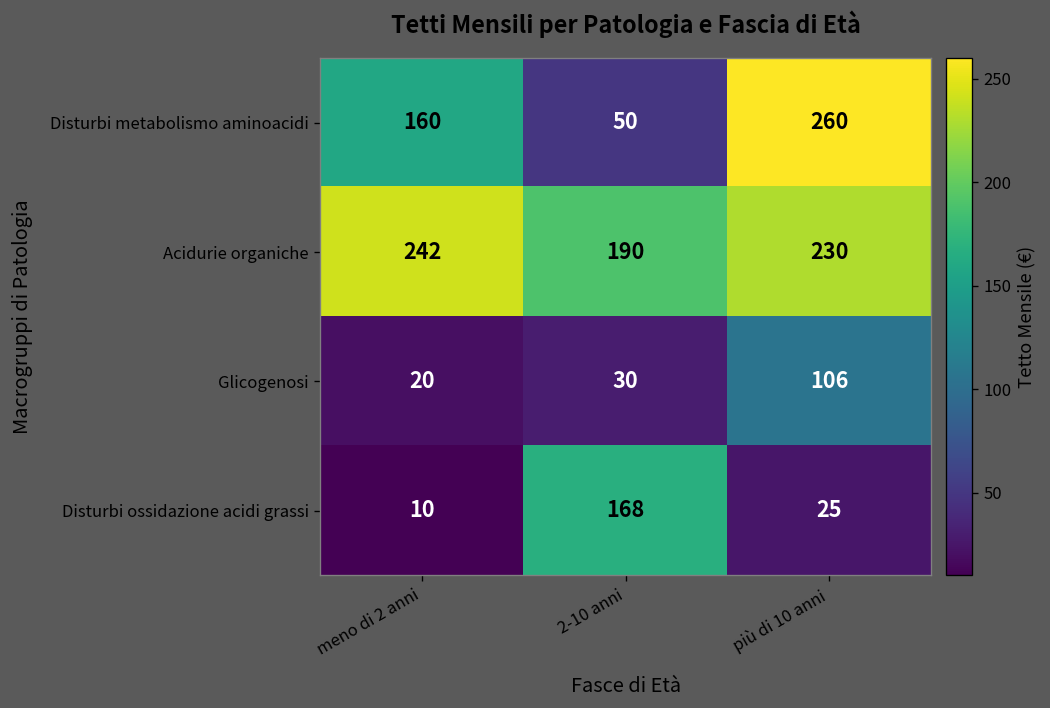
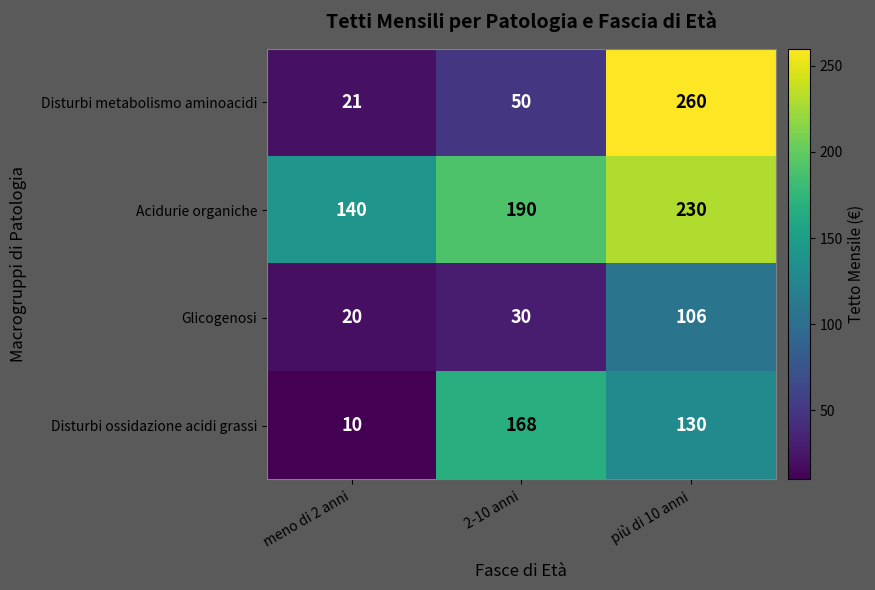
Disturbi metabolismo aminoacidi, meno di 2 anni: 160 -> 21
Acidurie organiche, meno di 2 anni: 242 -> 140
Disturbi ossidazione acidi grassi, più di 10 anni: 25 -> 130
